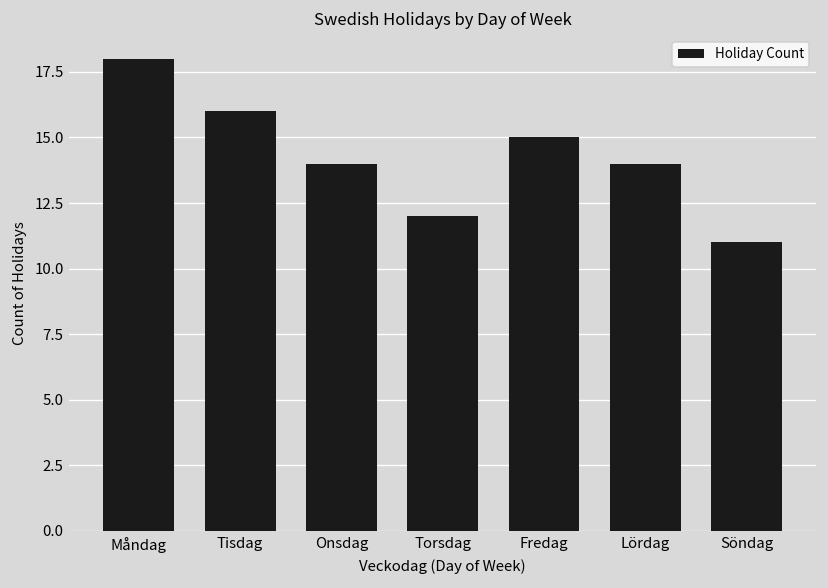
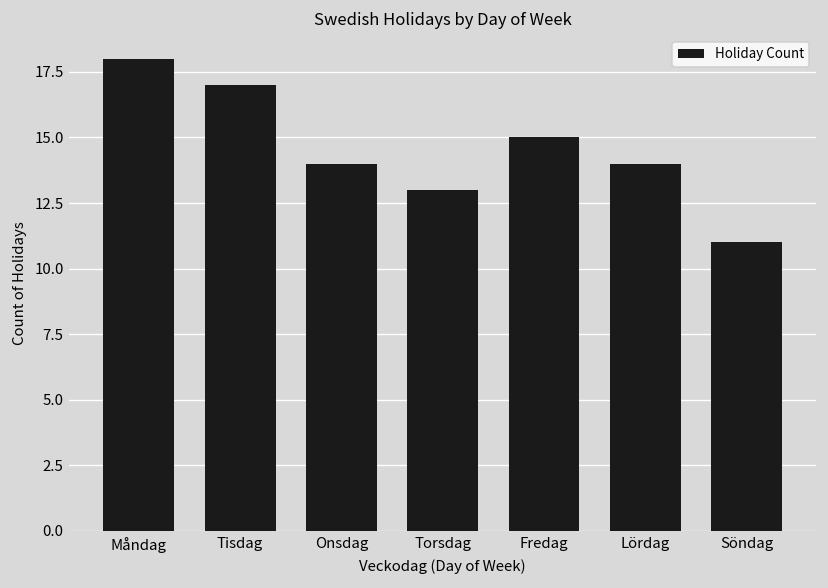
Tisdag: 16 -> 17
Torsdag: 12 -> 13
